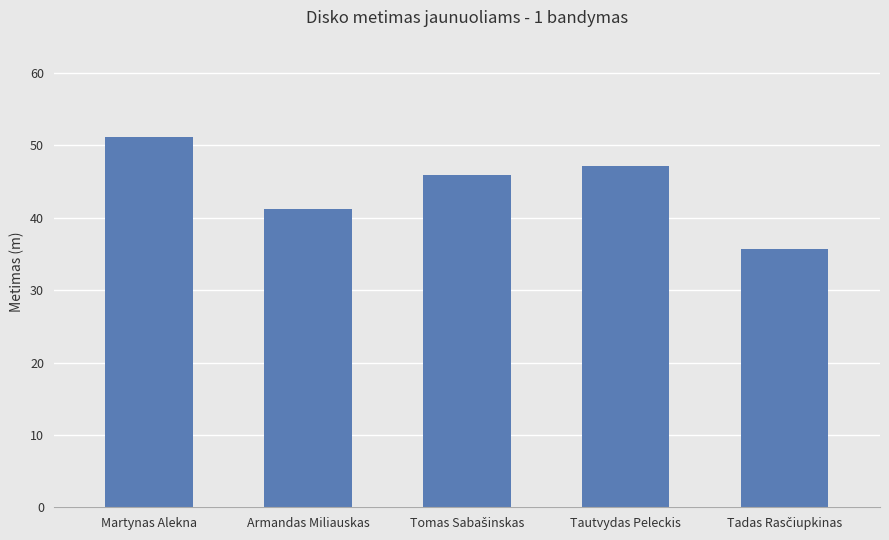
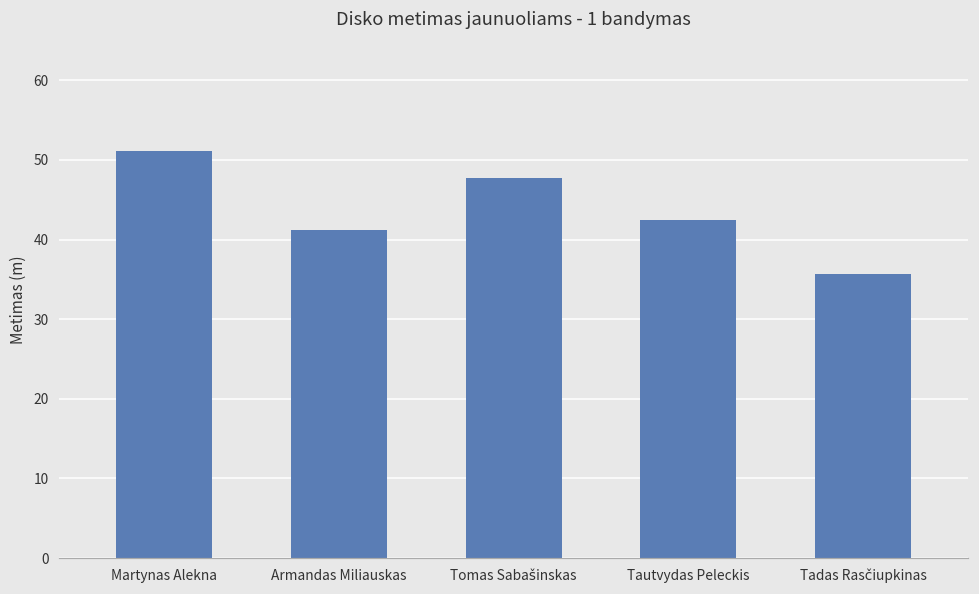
Tomas Sabašinskas: 46 -> 48
Tautvydas Peleckis: 47 -> 43
